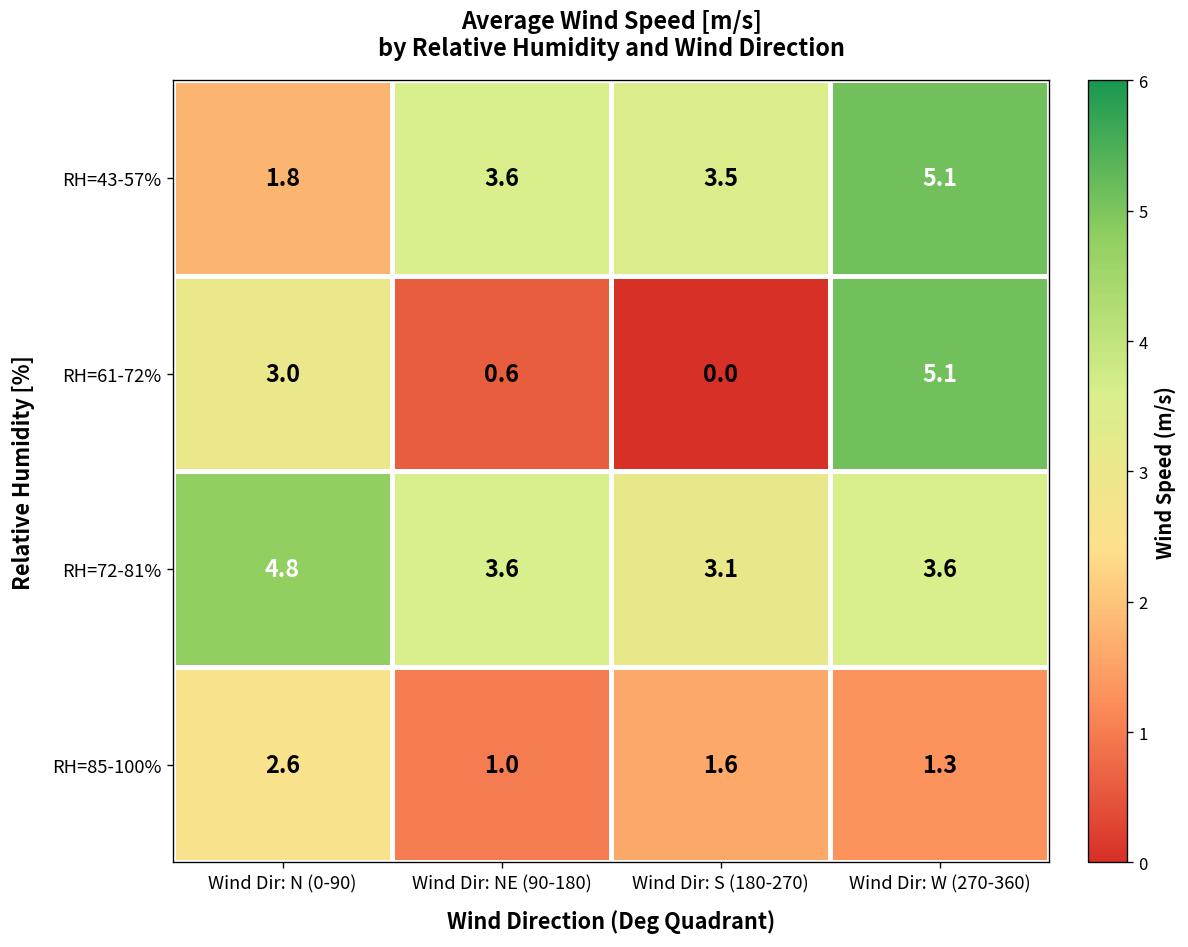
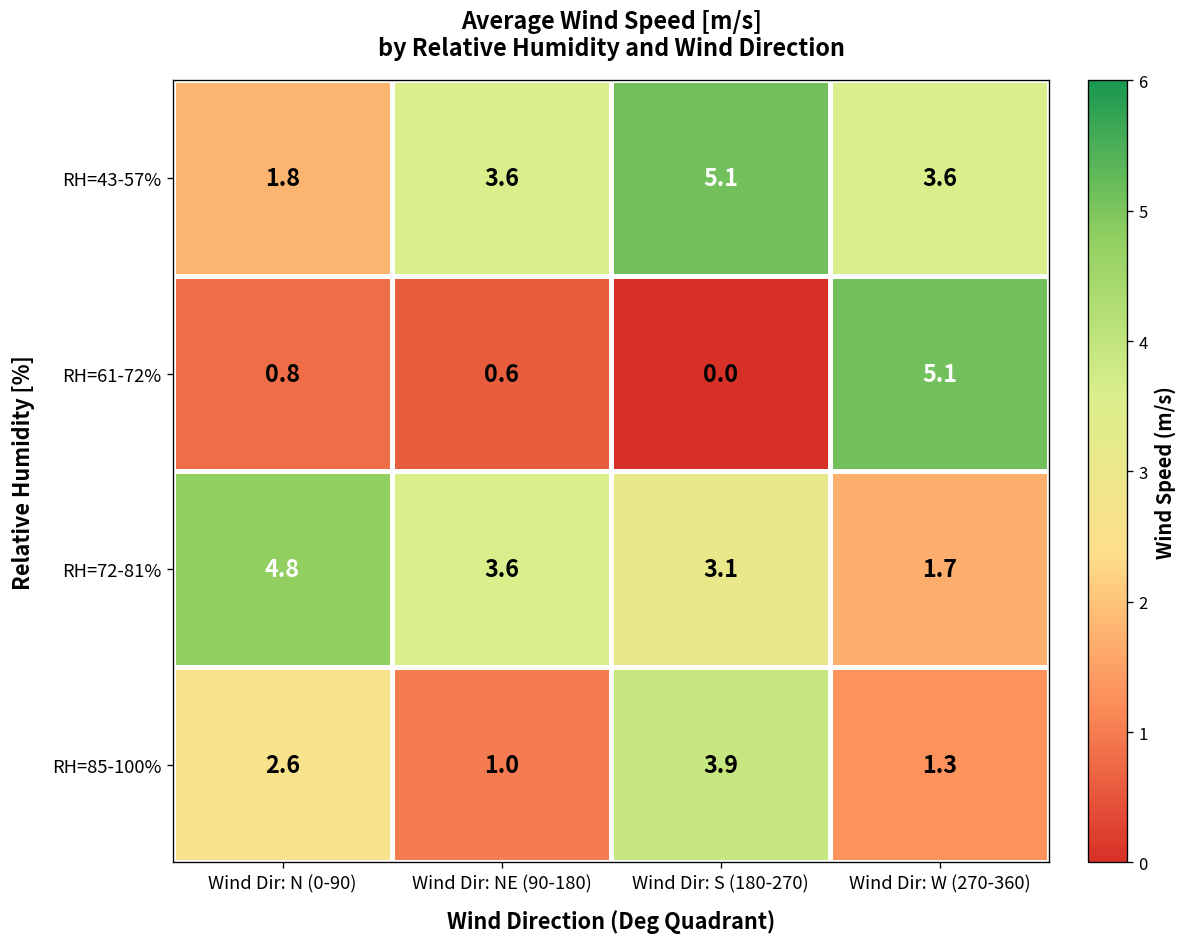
RH=43-57%, Wind Dir: S (180-270): 3.5 -> 5.1
RH=43-57%, Wind Dir: W (270-360): 5.1 -> 3.6
RH=61-72%, Wind Dir: N (0-90): 3.0 -> 0.8
RH=72-81%, Wind Dir: W (270-360): 3.6 -> 1.7
RH=85-100%, Wind Dir: S (180-270): 1.6 -> 3.9
